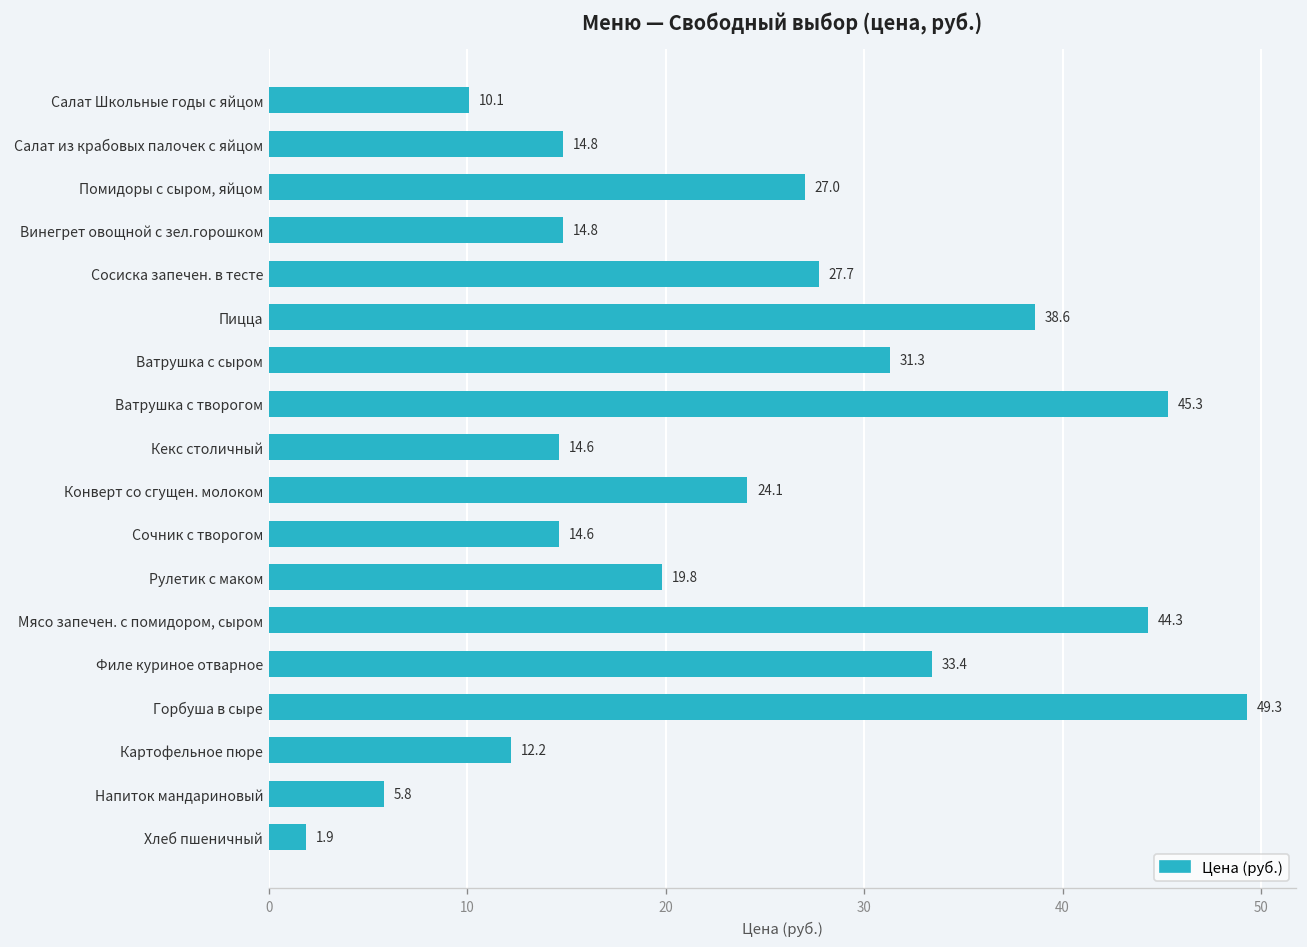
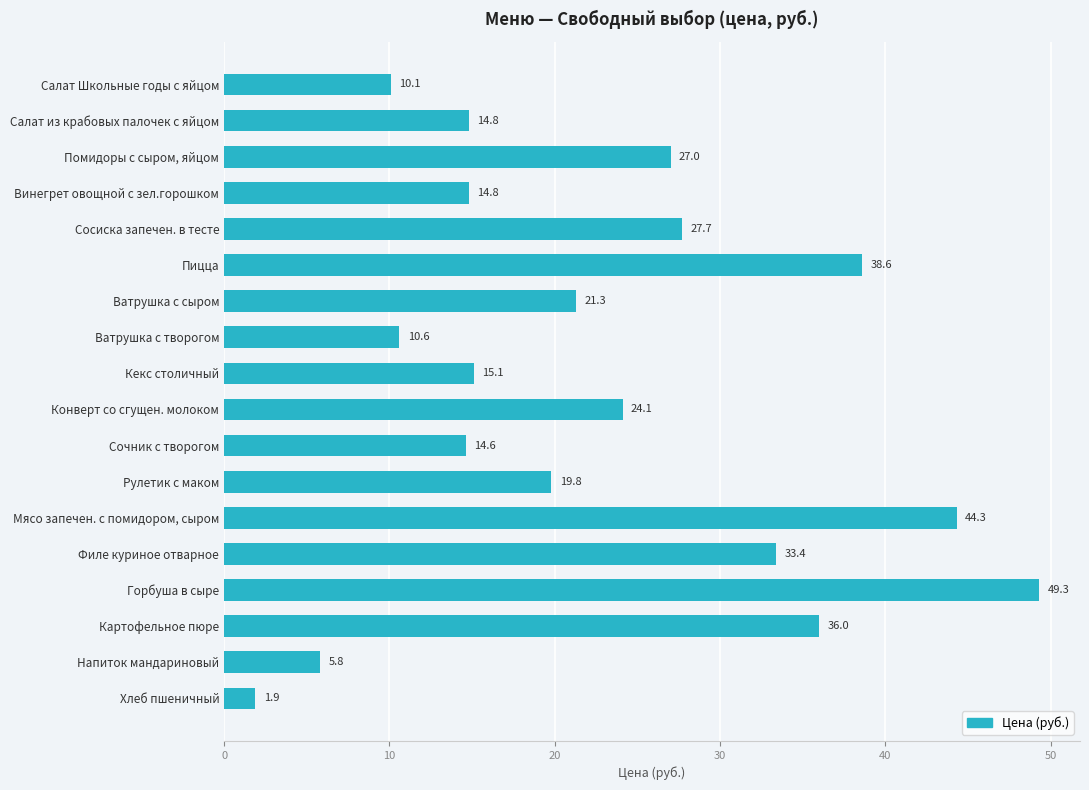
Ватрушка с сыром: 31.3 -> 21.3
Ватрушка с творогом: 45.3 -> 10.6
Кекс столичный: 14.6 -> 15.1
Картофельное пюре: 12.2 -> 36.0
